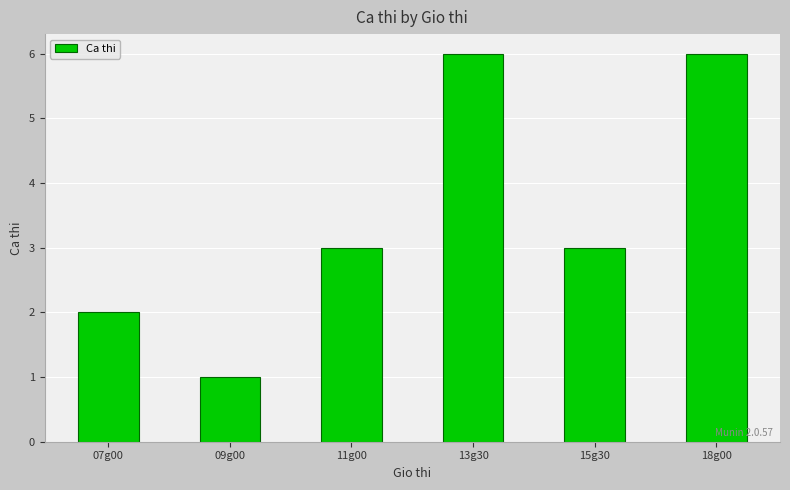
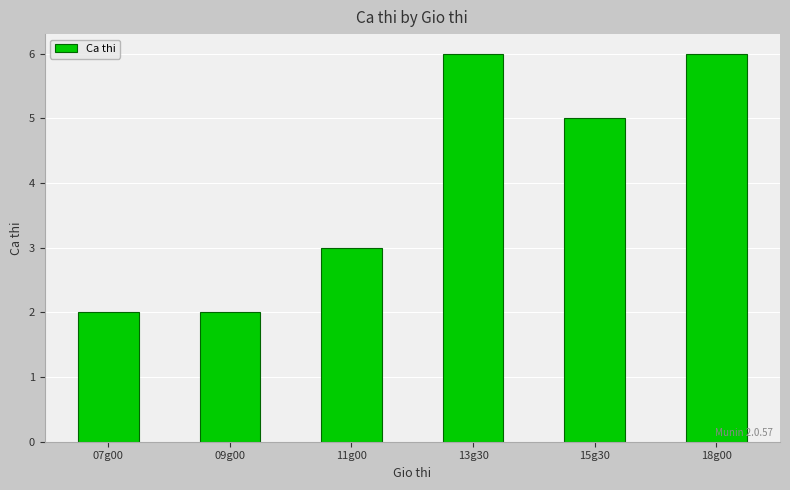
09g00: 1 -> 2
15g30: 3 -> 5
